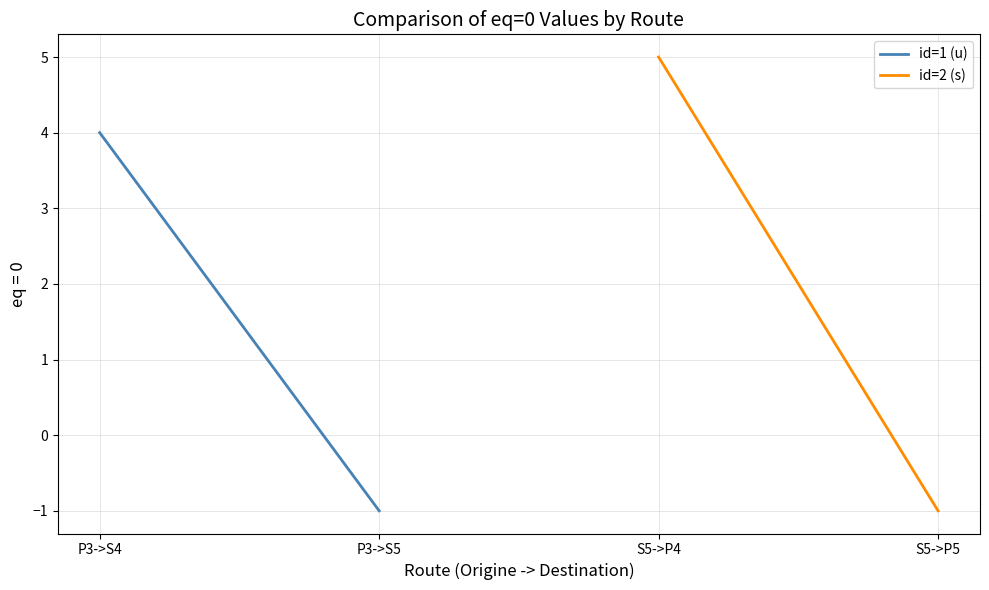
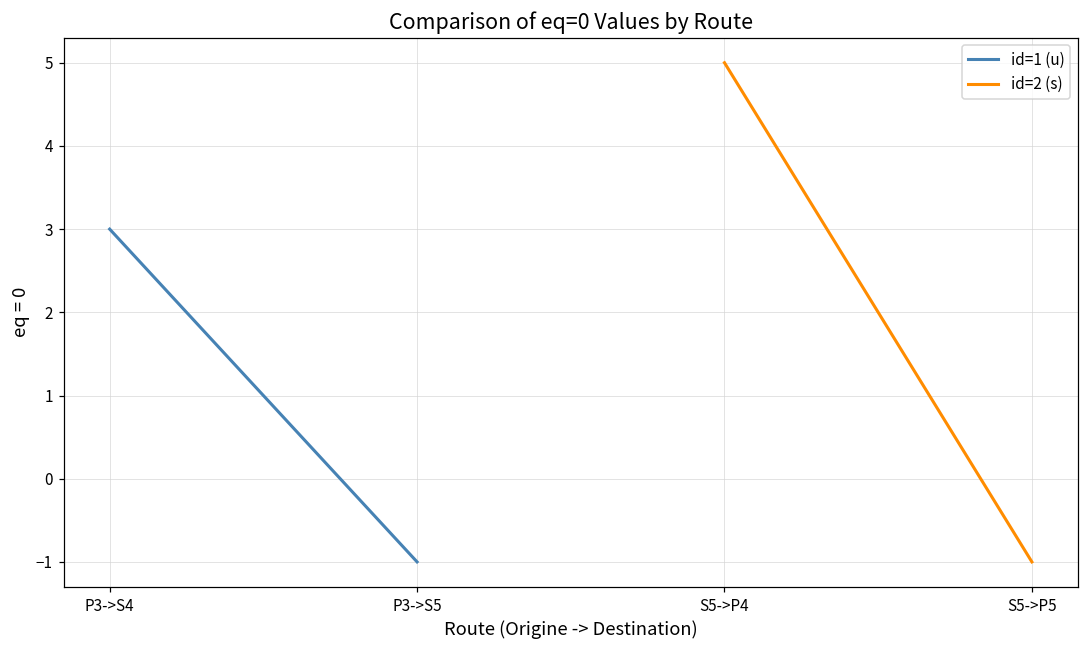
id=1 (u), P3->S4: 4 -> 3
